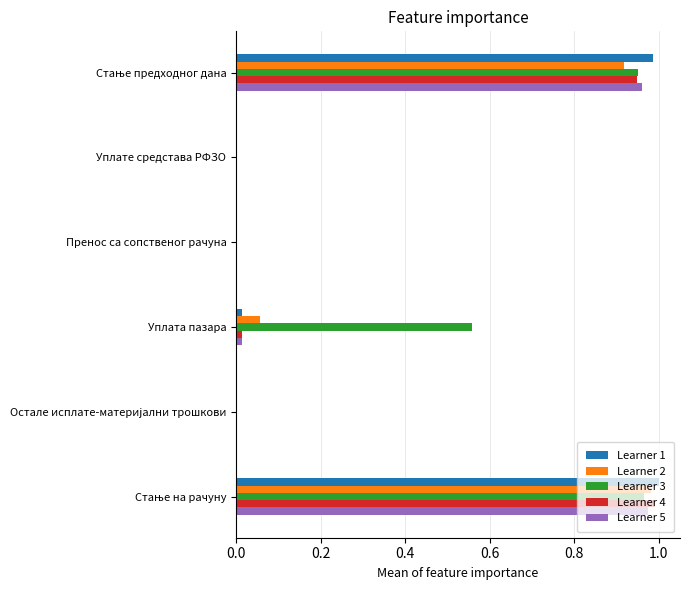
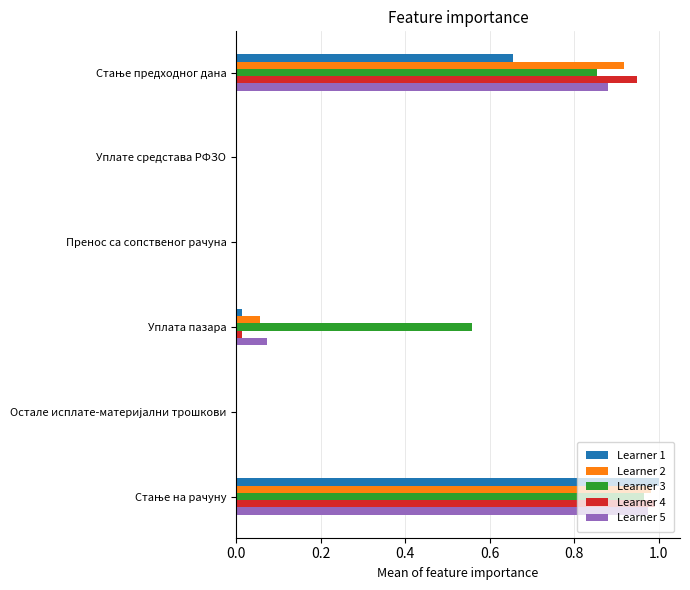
Learner 1, Стање предходног дана: 0.99 -> 0.65
Learner 3, Стање предходног дана: 0.95 -> 0.85
Learner 5, Стање предходног дана: 0.96 -> 0.88
Learner 5, Уплата пазара: 0.01 -> 0.07
